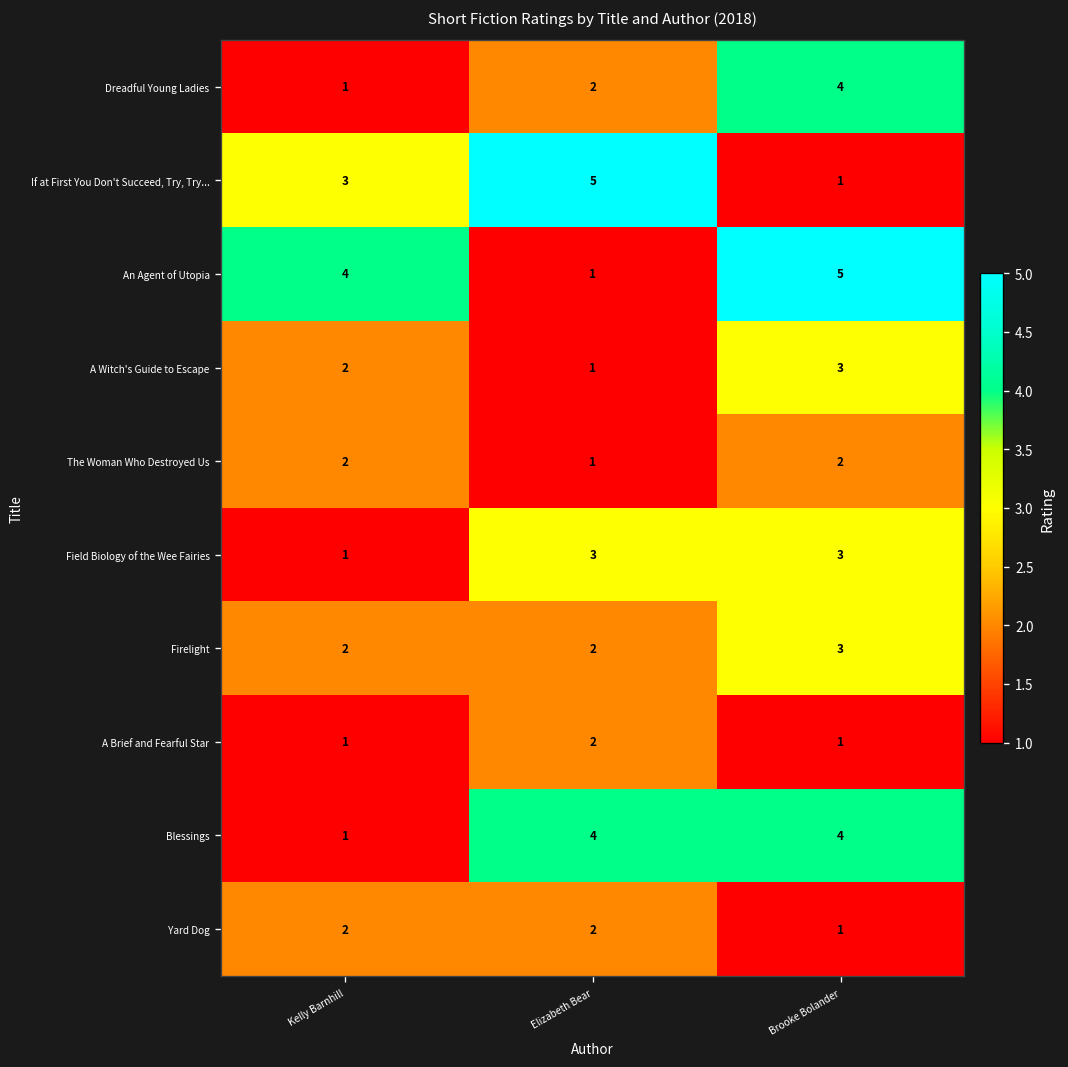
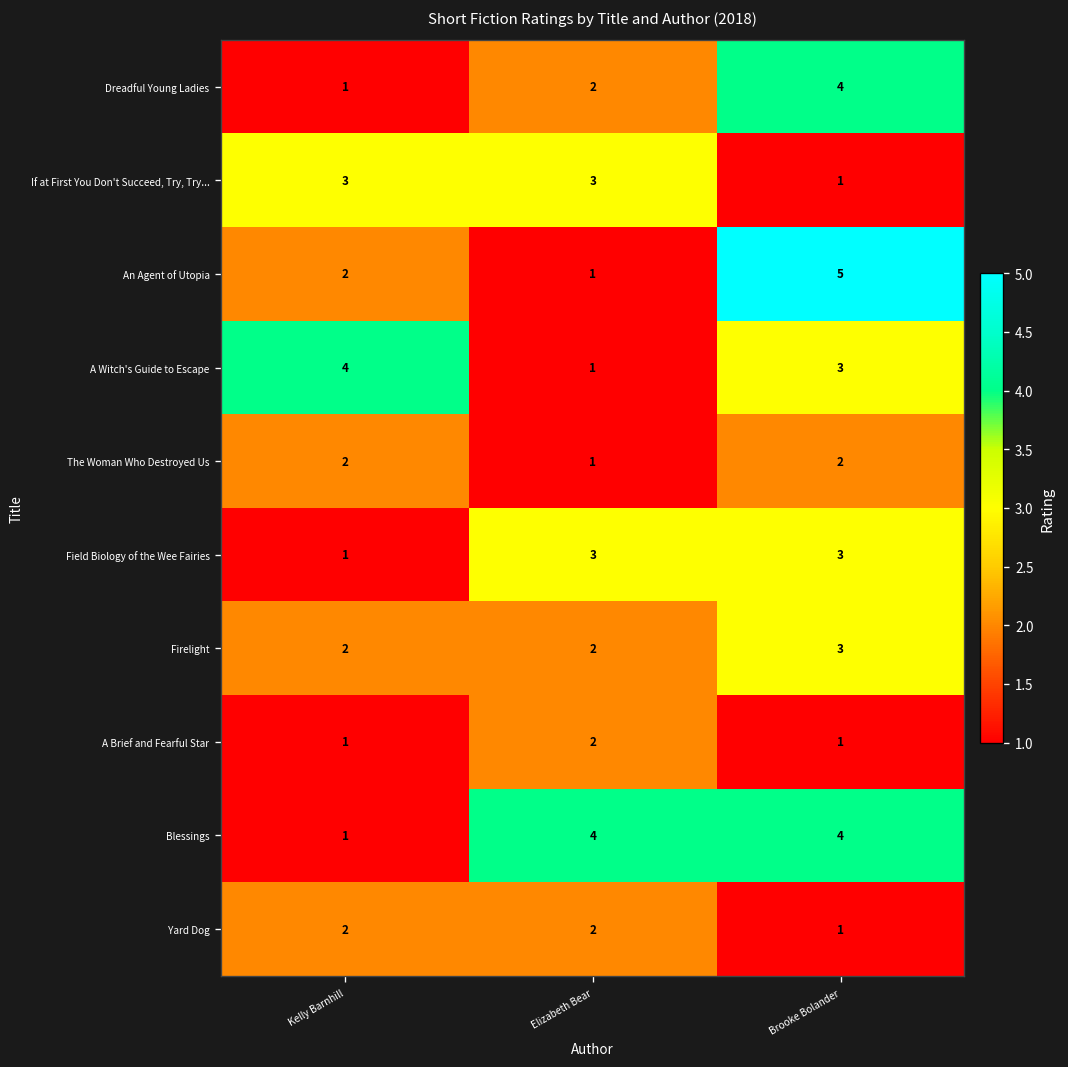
If at First You Don't Succeed, Try, Try..., Elizabeth Bear: 5 -> 3
An Agent of Utopia, Kelly Barnhill: 4 -> 2
A Witch's Guide to Escape, Kelly Barnhill: 2 -> 4
